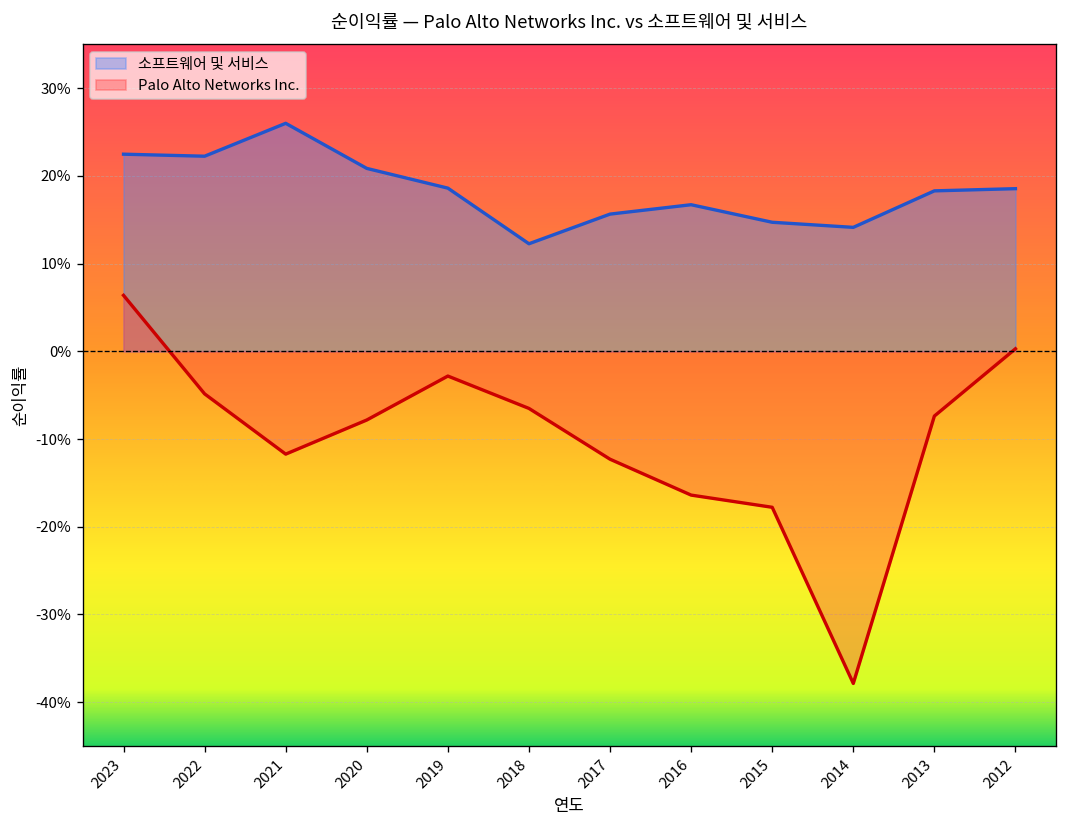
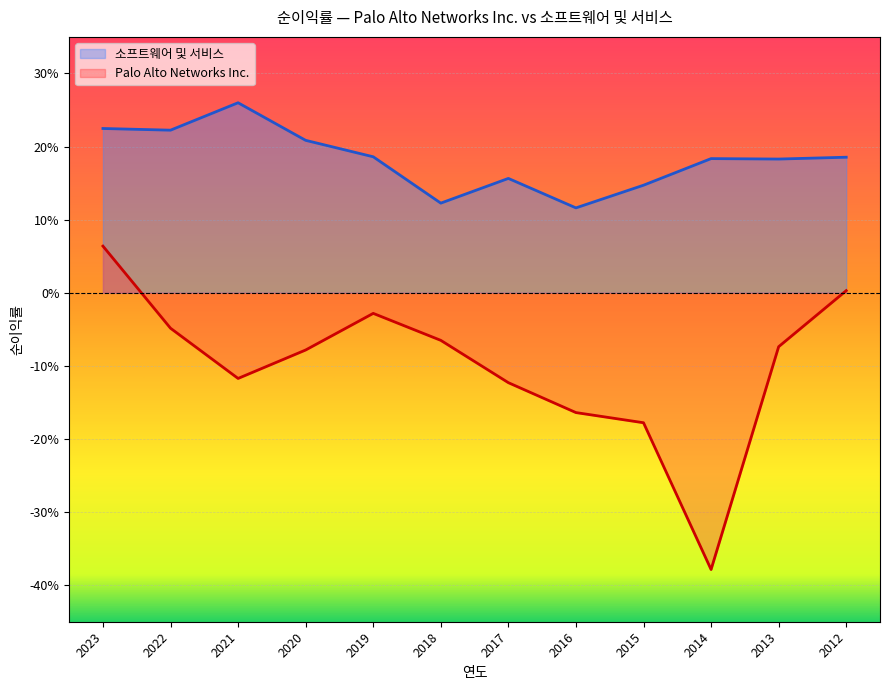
소프트웨어 및 서비스, 2016: 17% -> 12%
소프트웨어 및 서비스, 2014: 14% -> 18%
